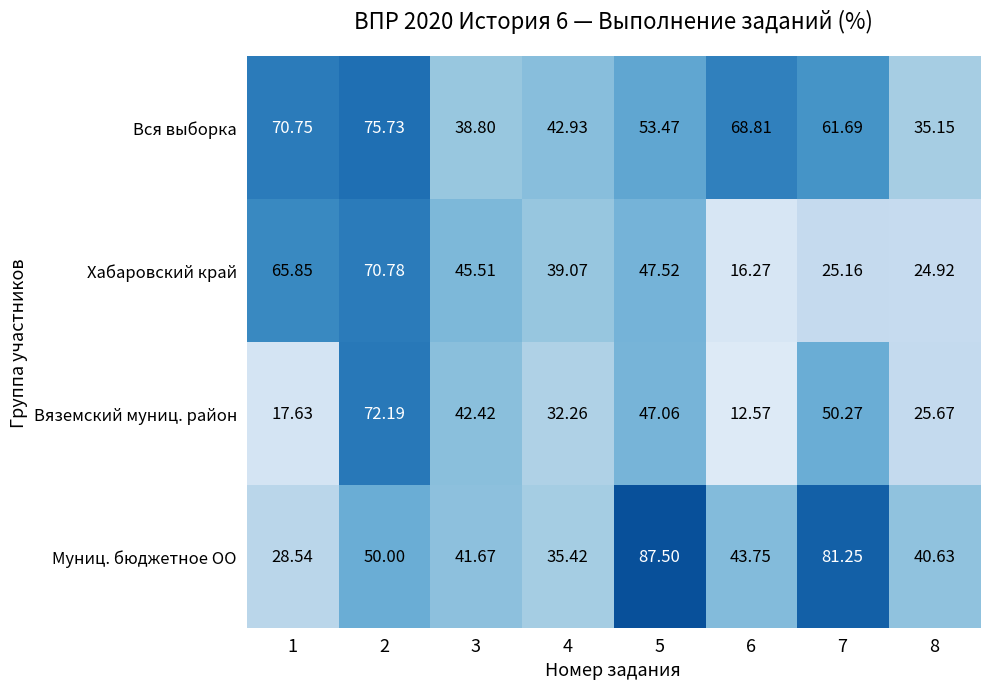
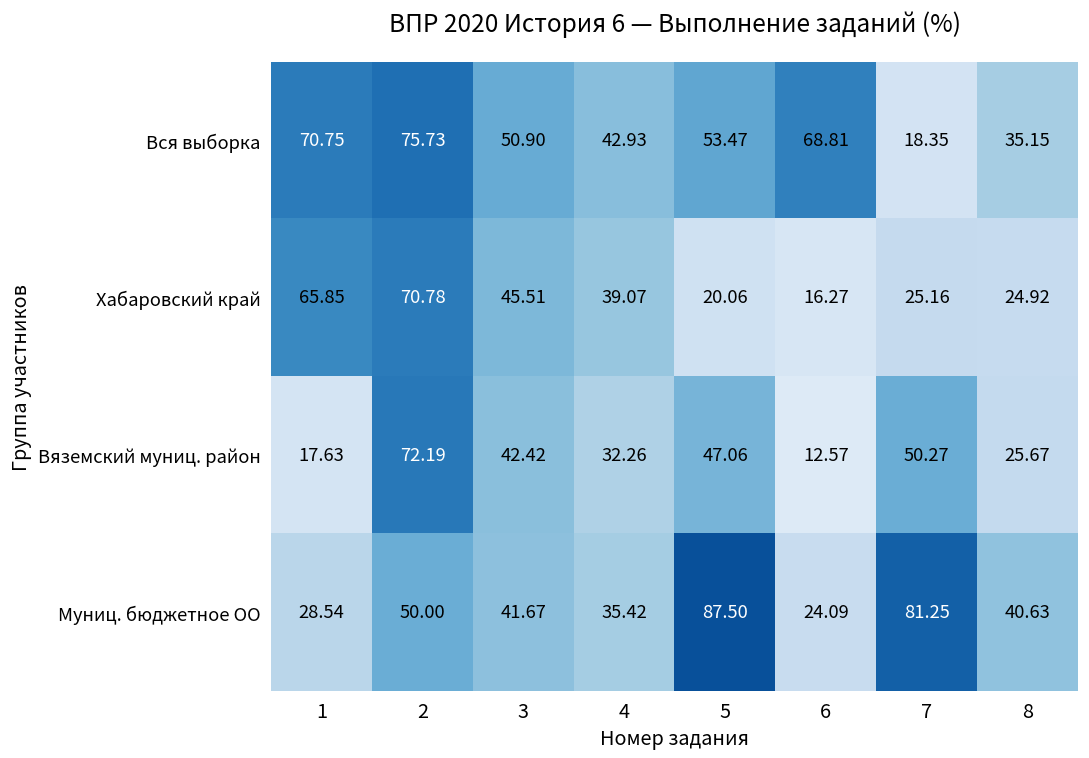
Вся выборка, 3: 38.80 -> 50.90
Вся выборка, 7: 61.69 -> 18.35
Хабаровский край, 5: 47.52 -> 20.06
Муниц. бюджетное ОО, 6: 43.75 -> 24.09
